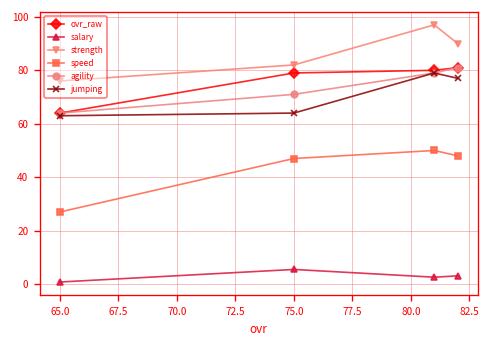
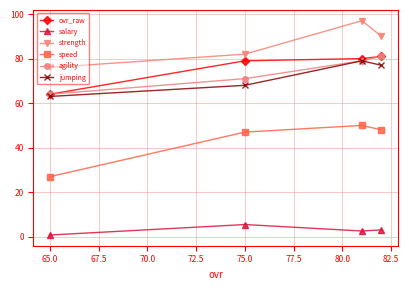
jumping, 75.0: 64 -> 68
